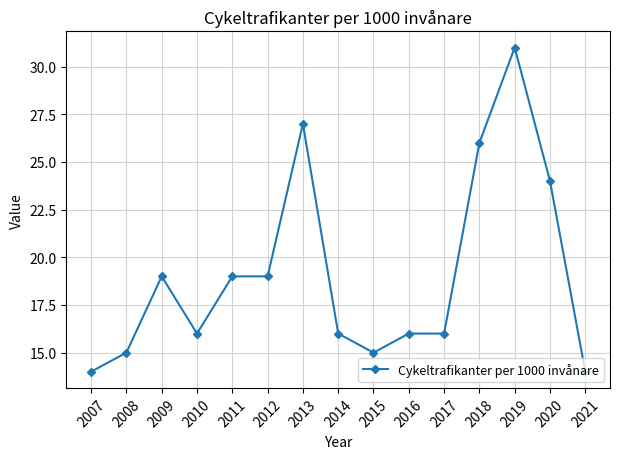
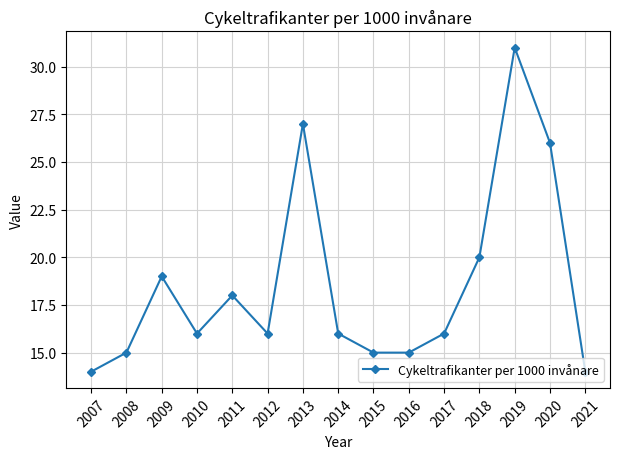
2011: 19 -> 18
2012: 19 -> 16
2016: 16 -> 15
2018: 26 -> 20
2020: 24 -> 26
